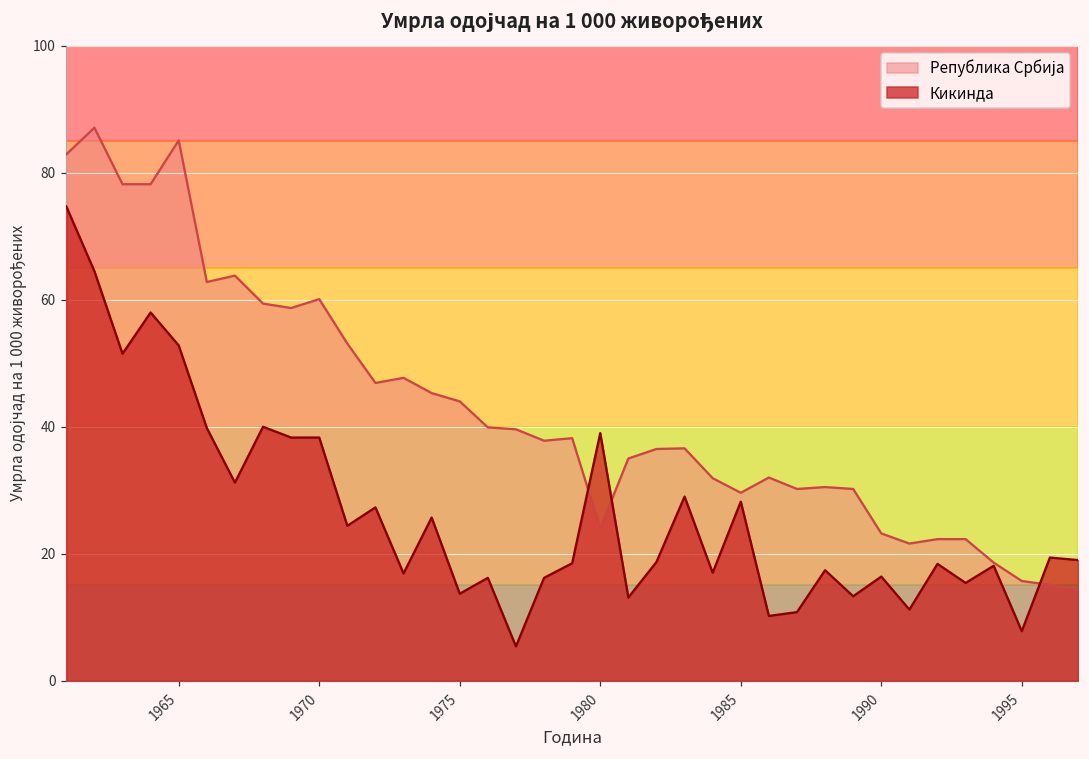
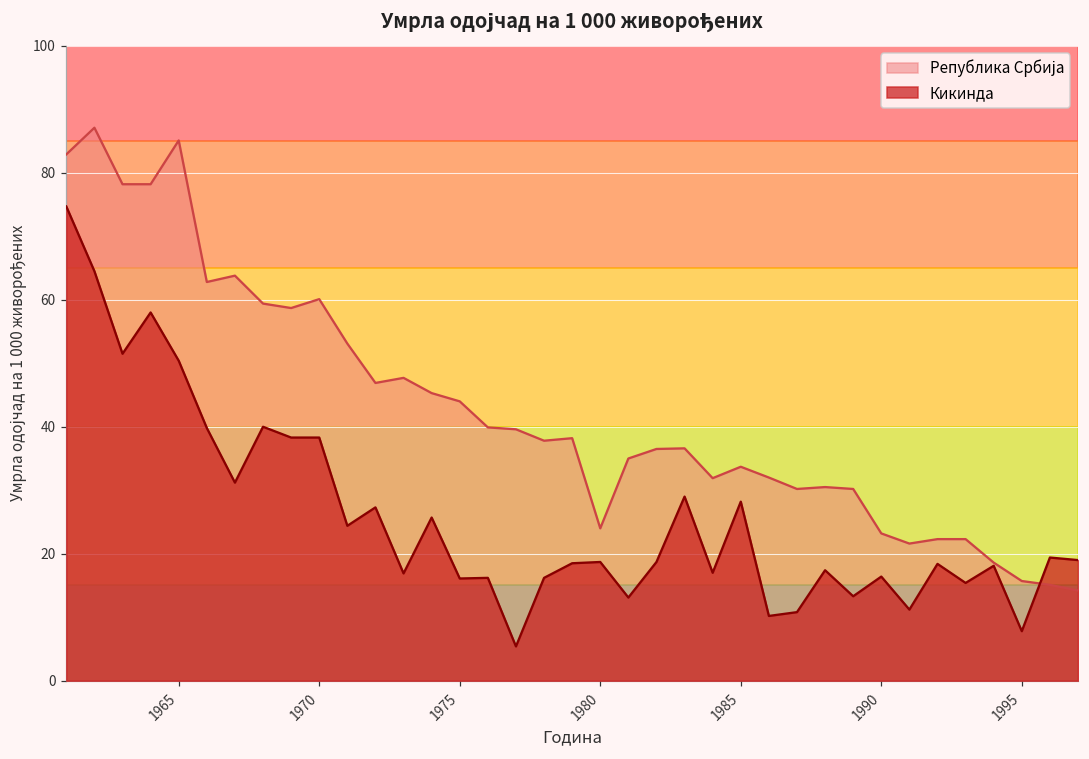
Кикинда, 1965: 53 -> 50
Кикинда, 1975: 14 -> 16
Кикинда, 1980: 39 -> 19
Република Србија, 1985: 30 -> 34
